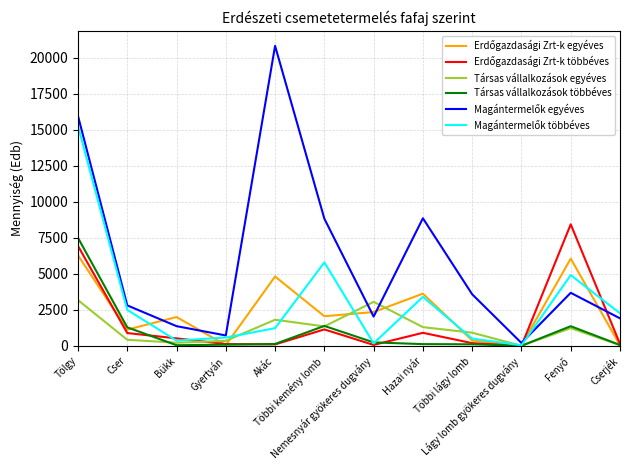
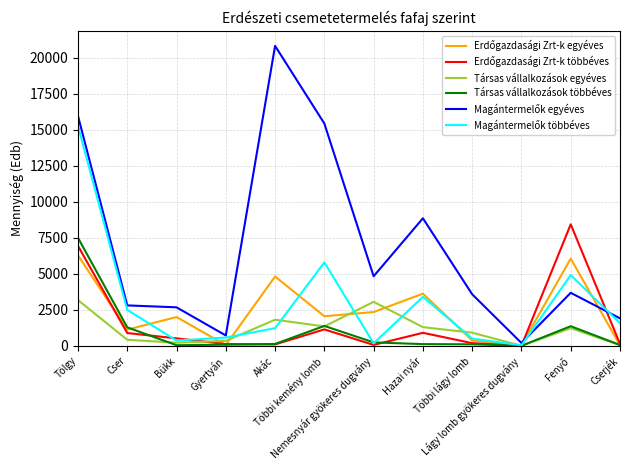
Magántermelők egyéves, Bükk: 1400 -> 2700
Magántermelők egyéves, Többi kemény lomb: 8800 -> 15400
Magántermelők egyéves, Nemesnyár gyökeres dugvány: 2000 -> 4800
Magántermelők többéves, Cserjék: 2300 -> 1600
